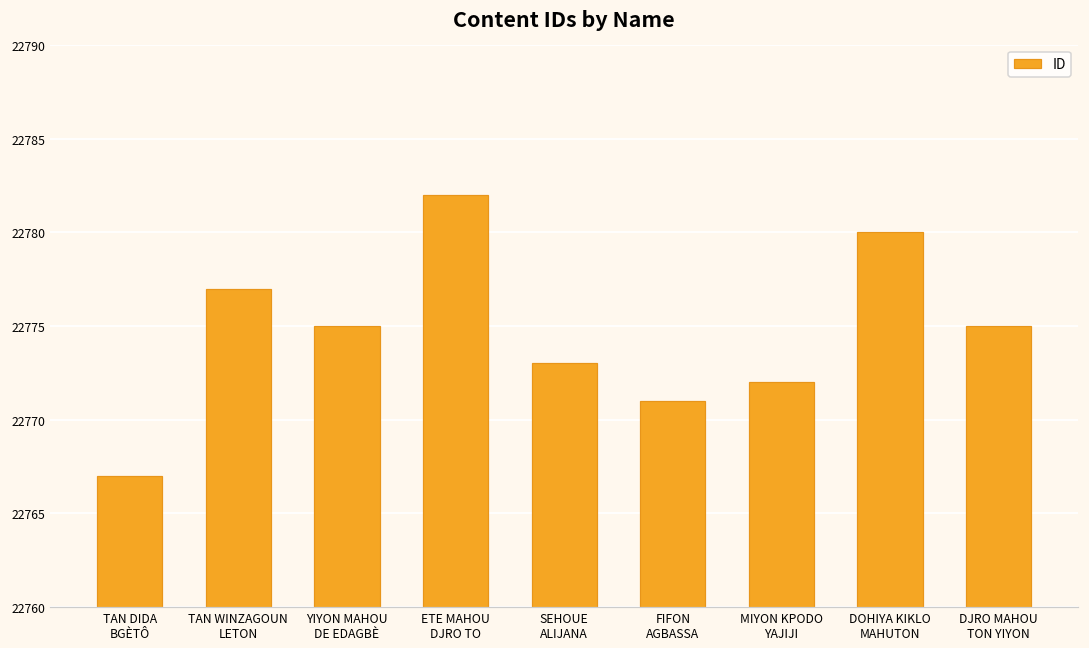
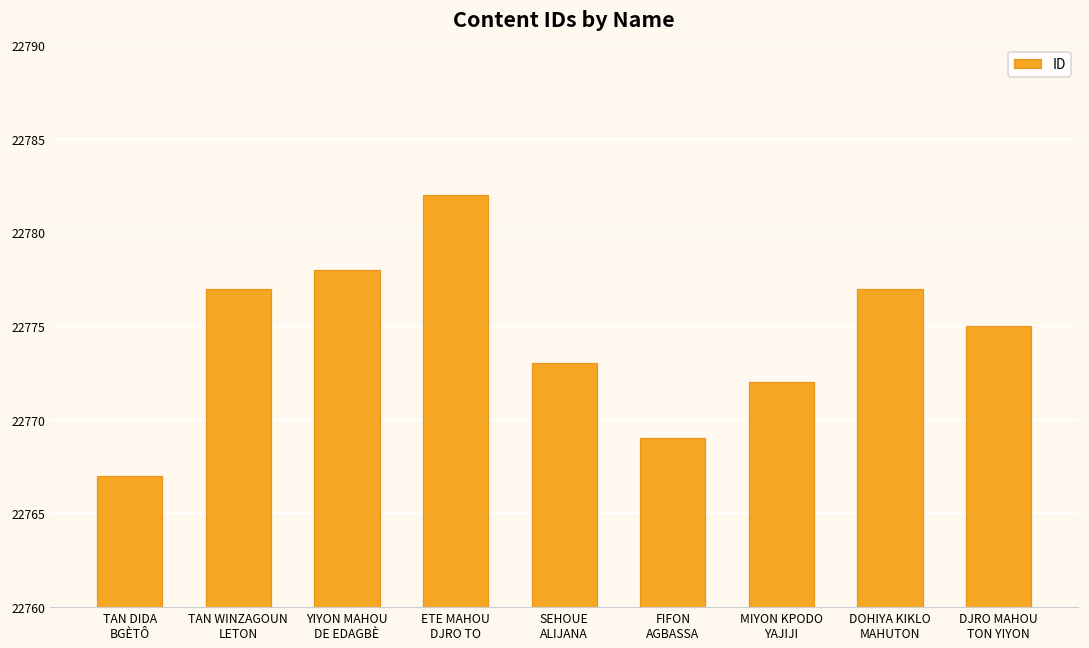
YIYON MAHOU DE EDAGBÈ: 22775 -> 22778
FIFON AGBASSA: 22771 -> 22769
DOHIYA KIKLO MAHUTON: 22780 -> 22777
